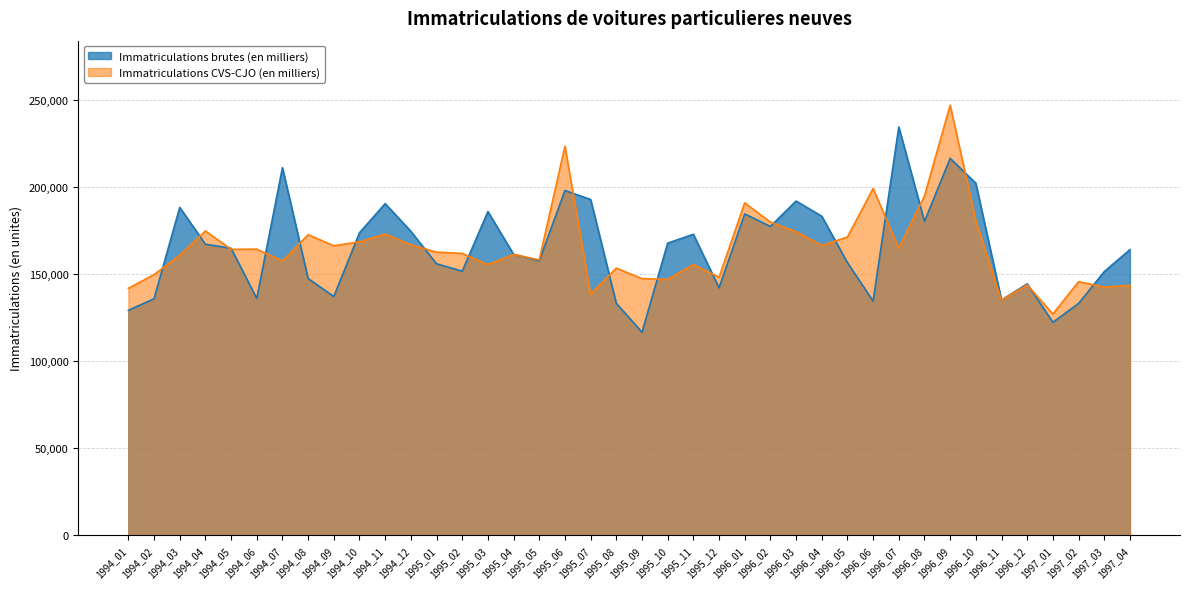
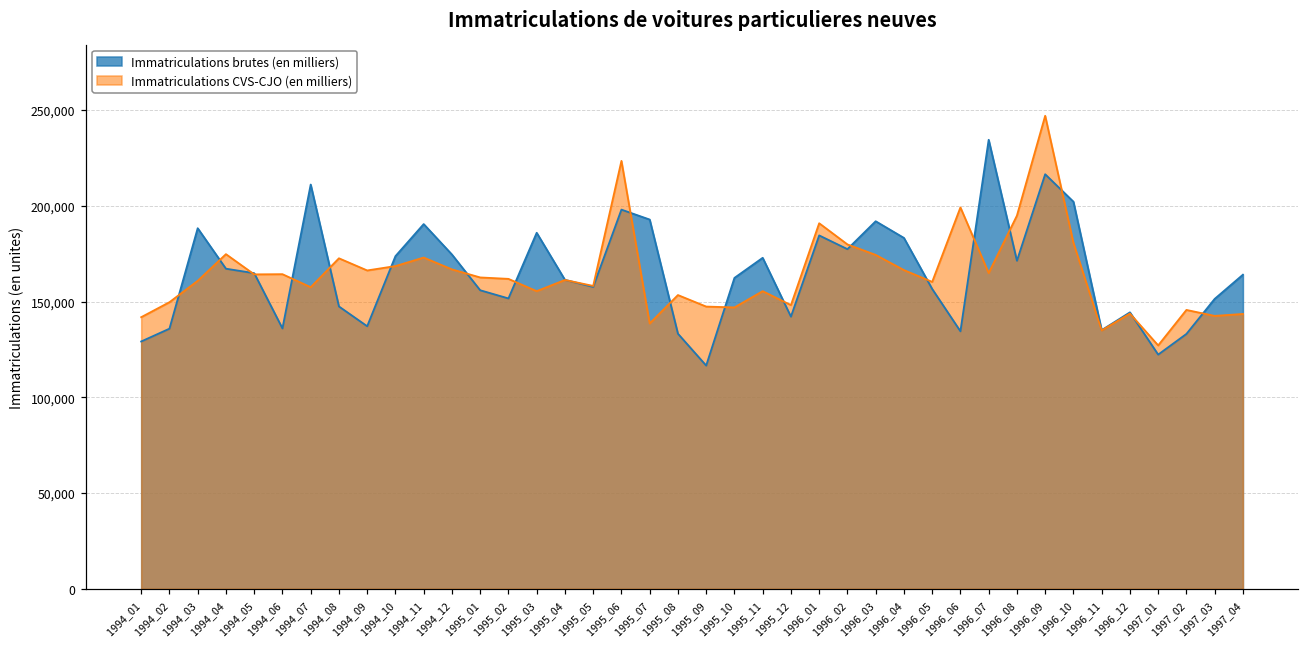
Immatriculations brutes (en milliers), 1995_10: 168,000 -> 162,000
Immatriculations CVS-CJO (en milliers), 1996_05: 171,000 -> 160,000
Immatriculations brutes (en milliers), 1996_08: 180,000 -> 171,000
